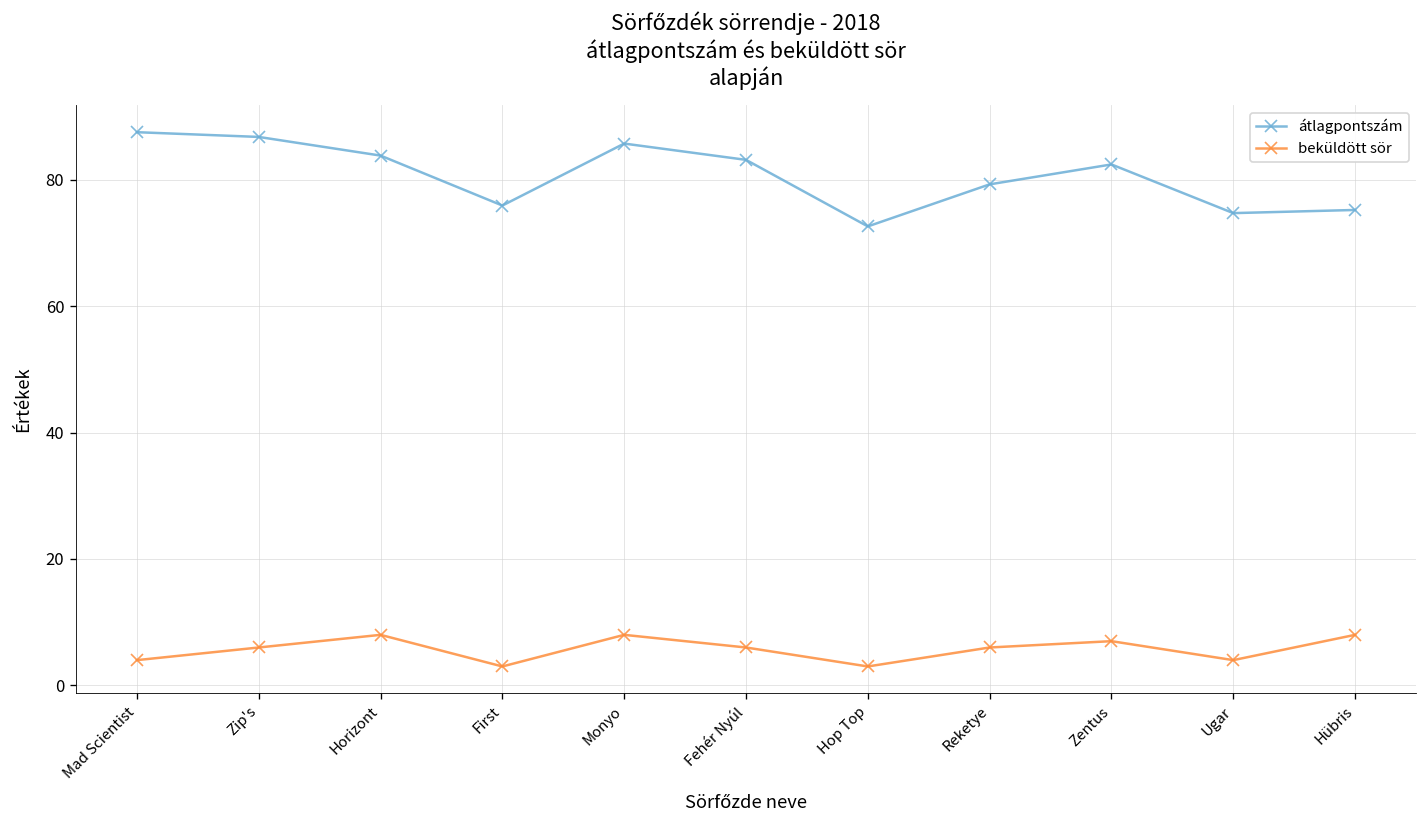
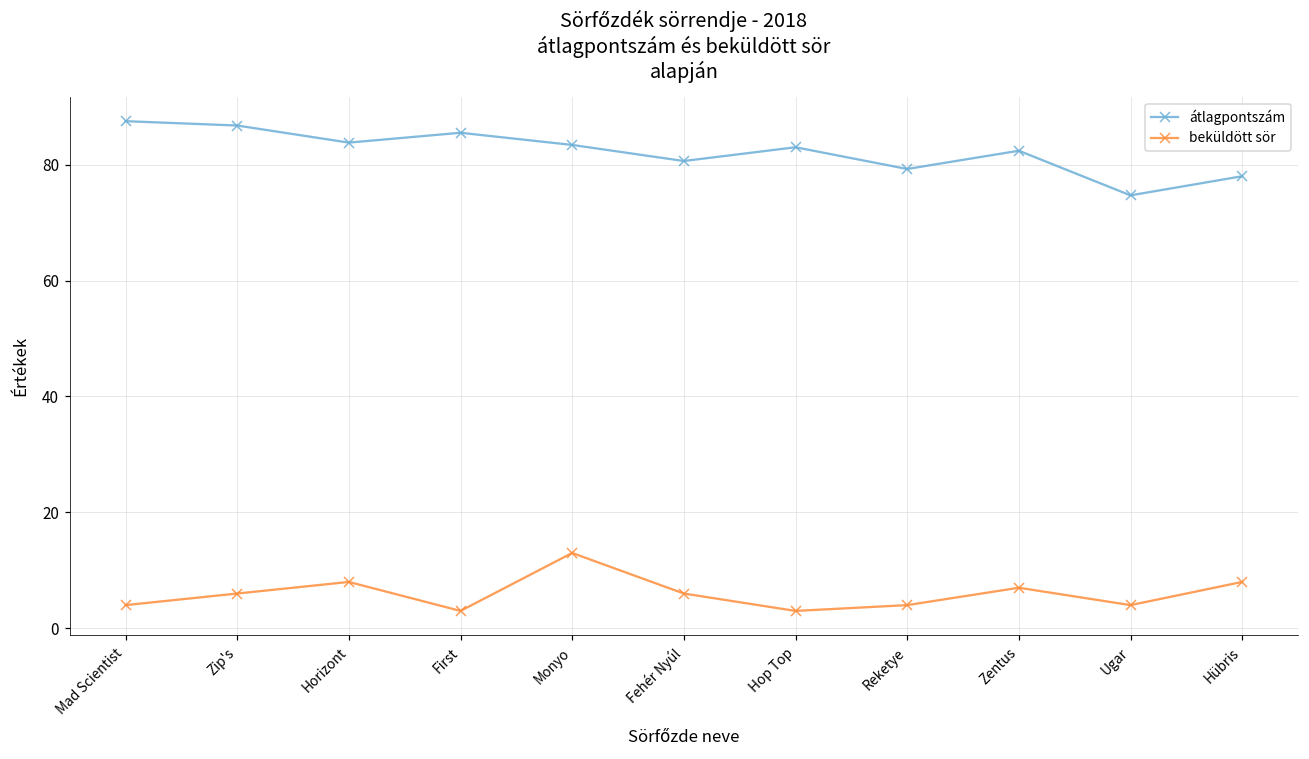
átlagpontszám, First: 76 -> 86
átlagpontszám, Monyo: 86 -> 83
beküldött sör, Monyo: 8 -> 13
átlagpontszám, Fehér Nyúl: 83 -> 81
átlagpontszám, Hop Top: 73 -> 83
beküldött sör, Reketye: 6 -> 4
átlagpontszám, Hübris: 75 -> 78
